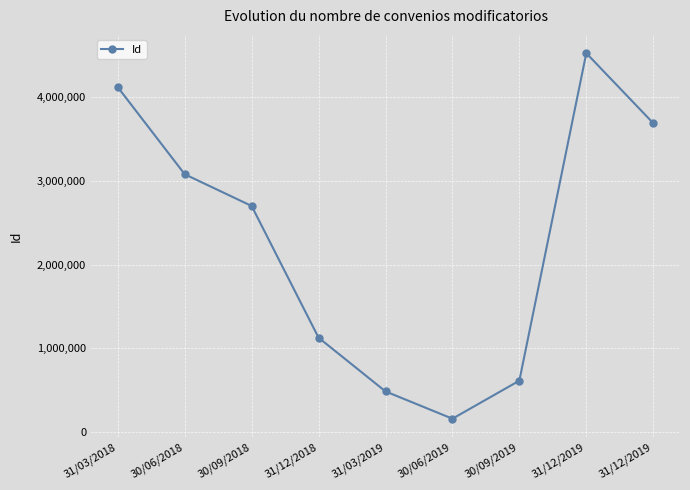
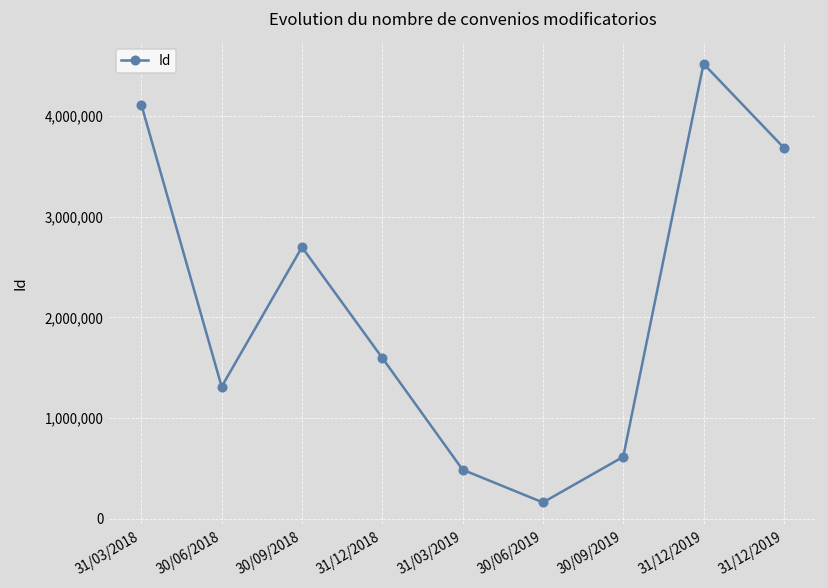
30/06/2018: 3,100,000 -> 1,300,000
31/12/2018: 1,100,000 -> 1,600,000
